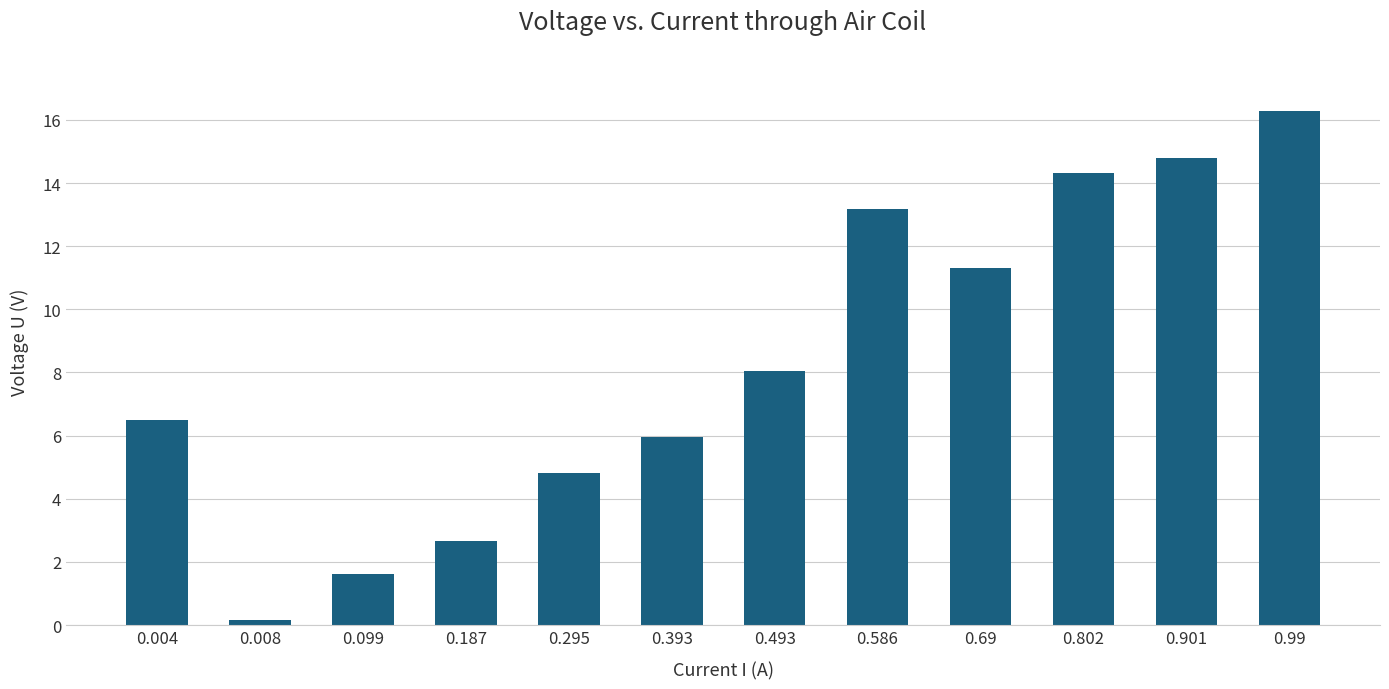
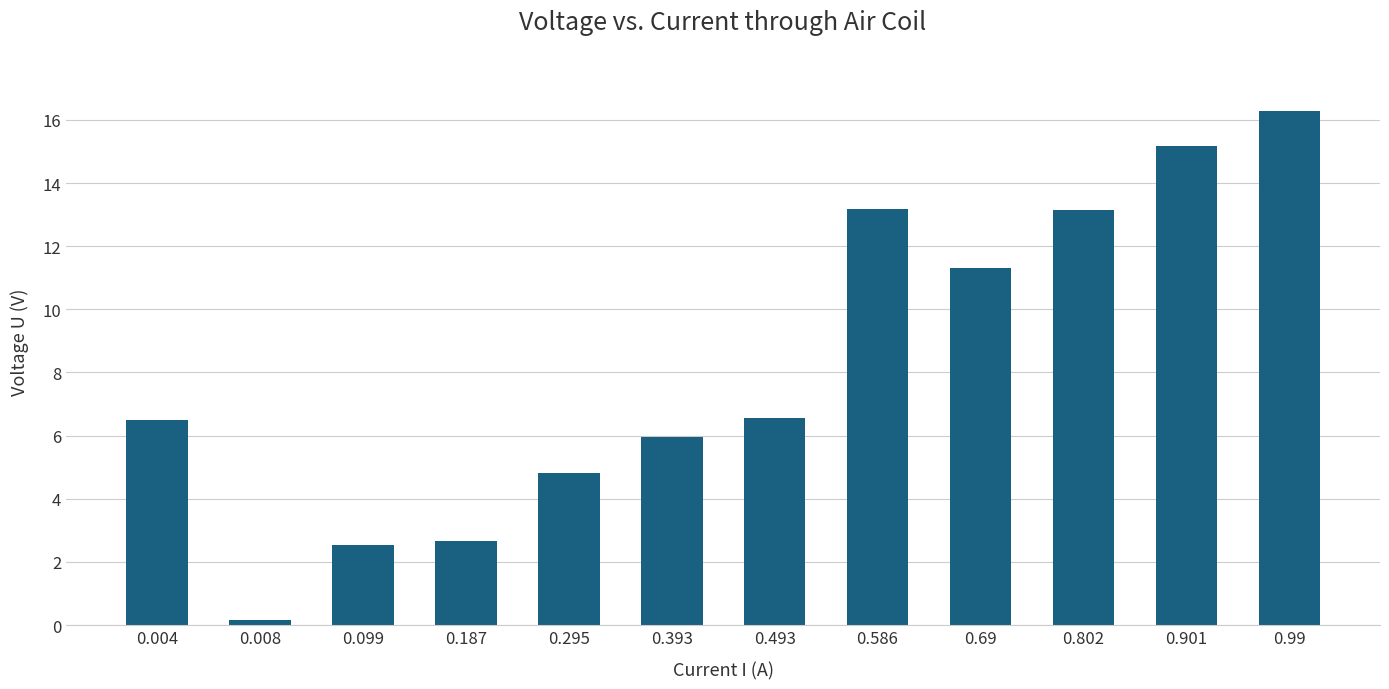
0.099: 1.6 -> 2.5
0.493: 8.0 -> 6.6
0.802: 14.3 -> 13.1
0.901: 14.8 -> 15.2
